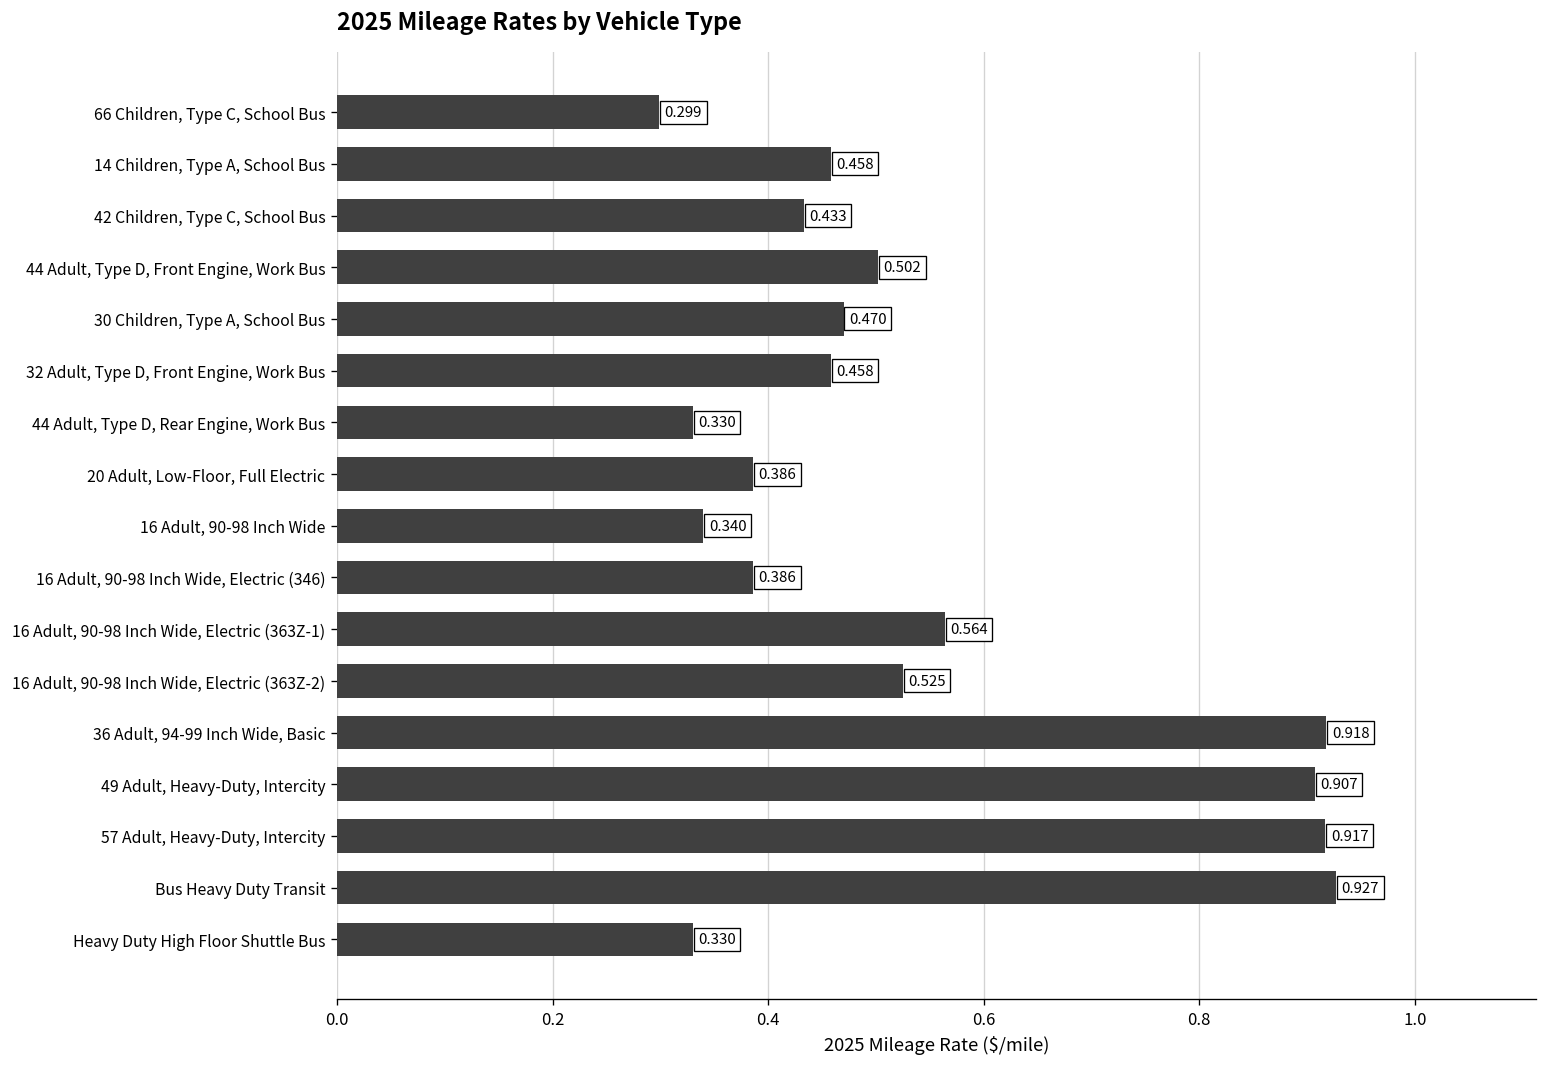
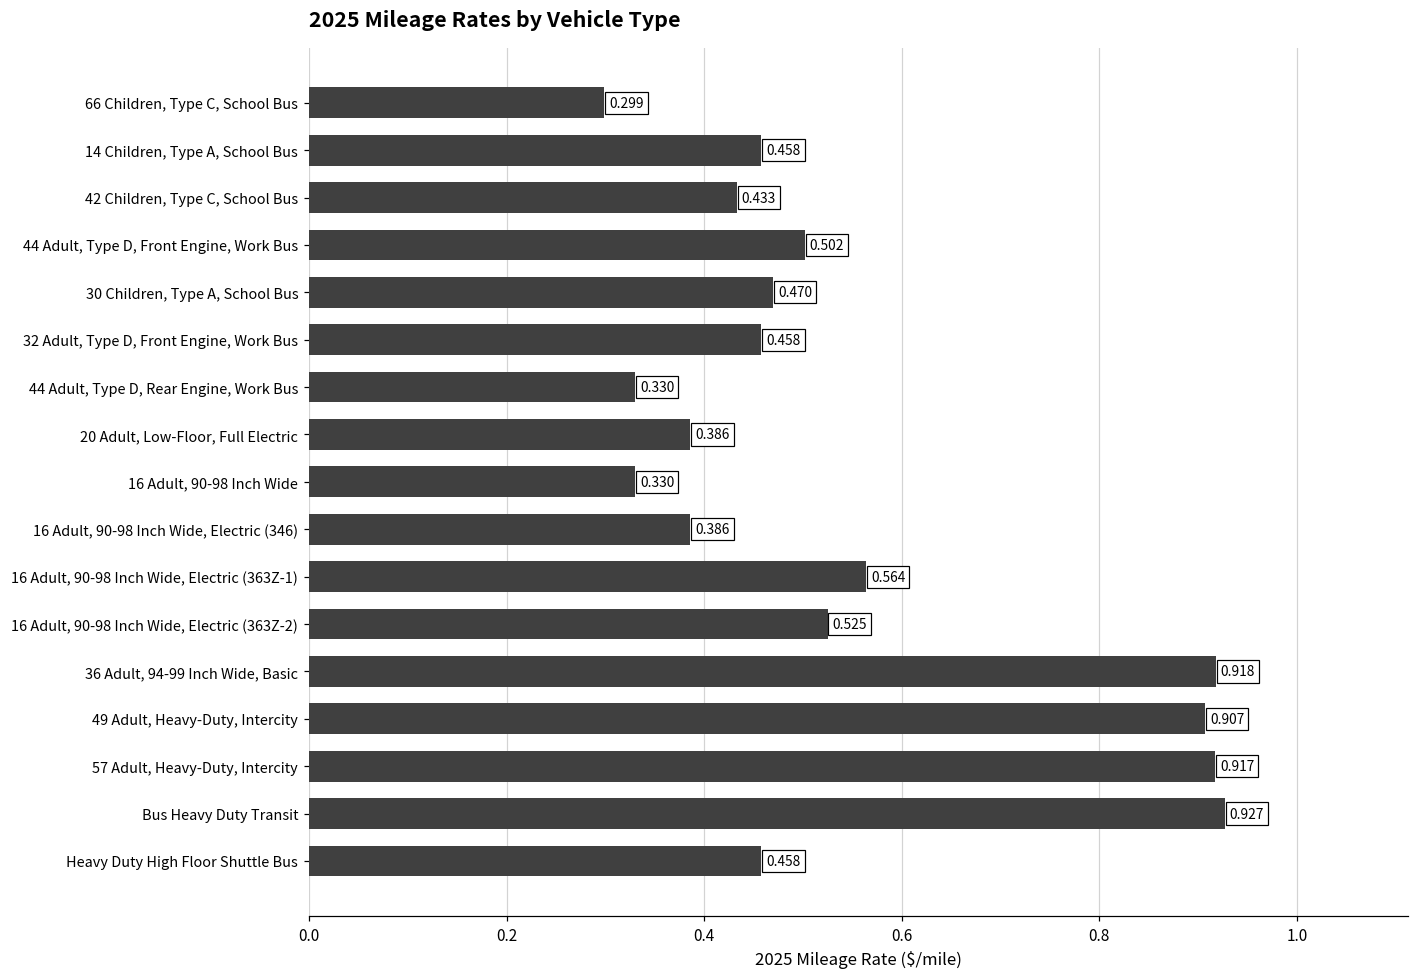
16 Adult, 90-98 Inch Wide: 0.340 -> 0.330
Heavy Duty High Floor Shuttle Bus: 0.330 -> 0.458
